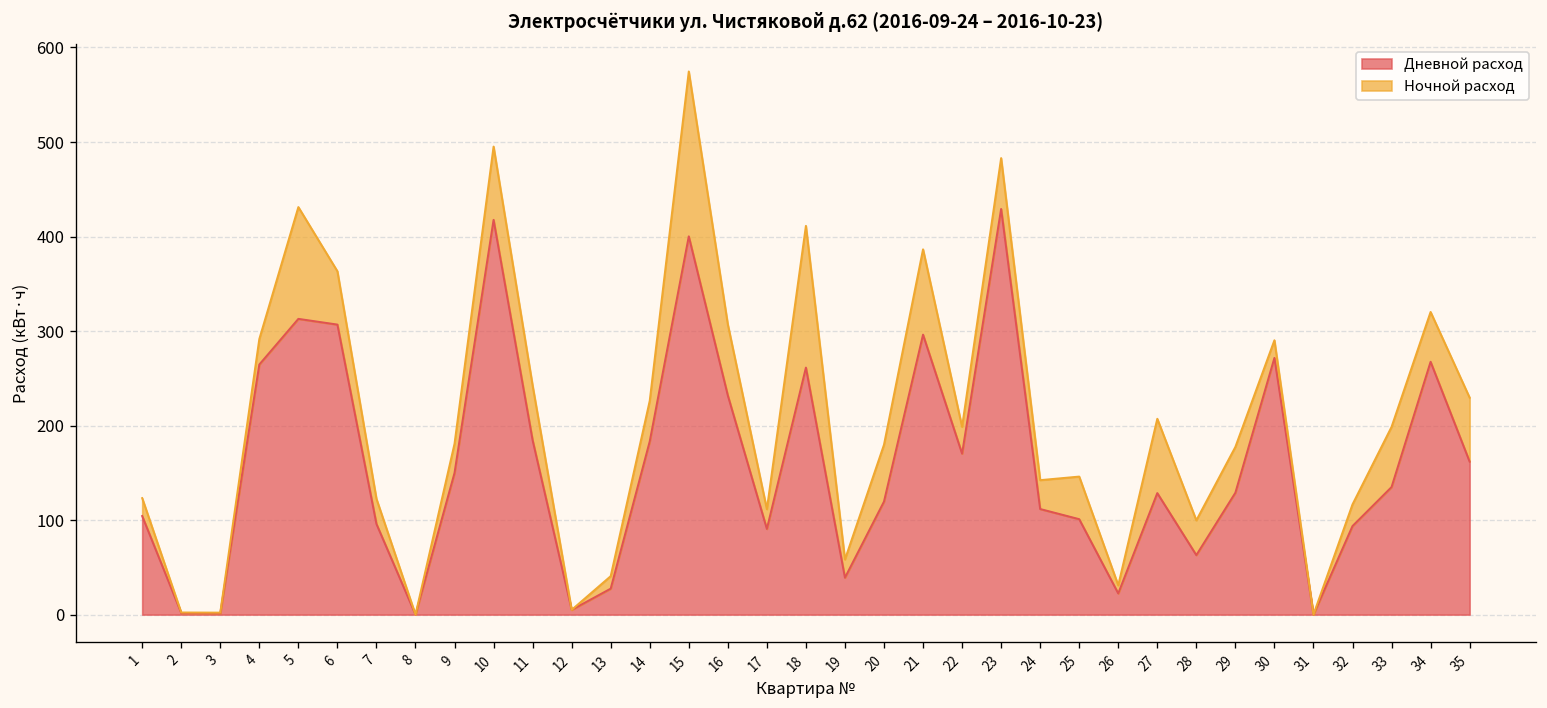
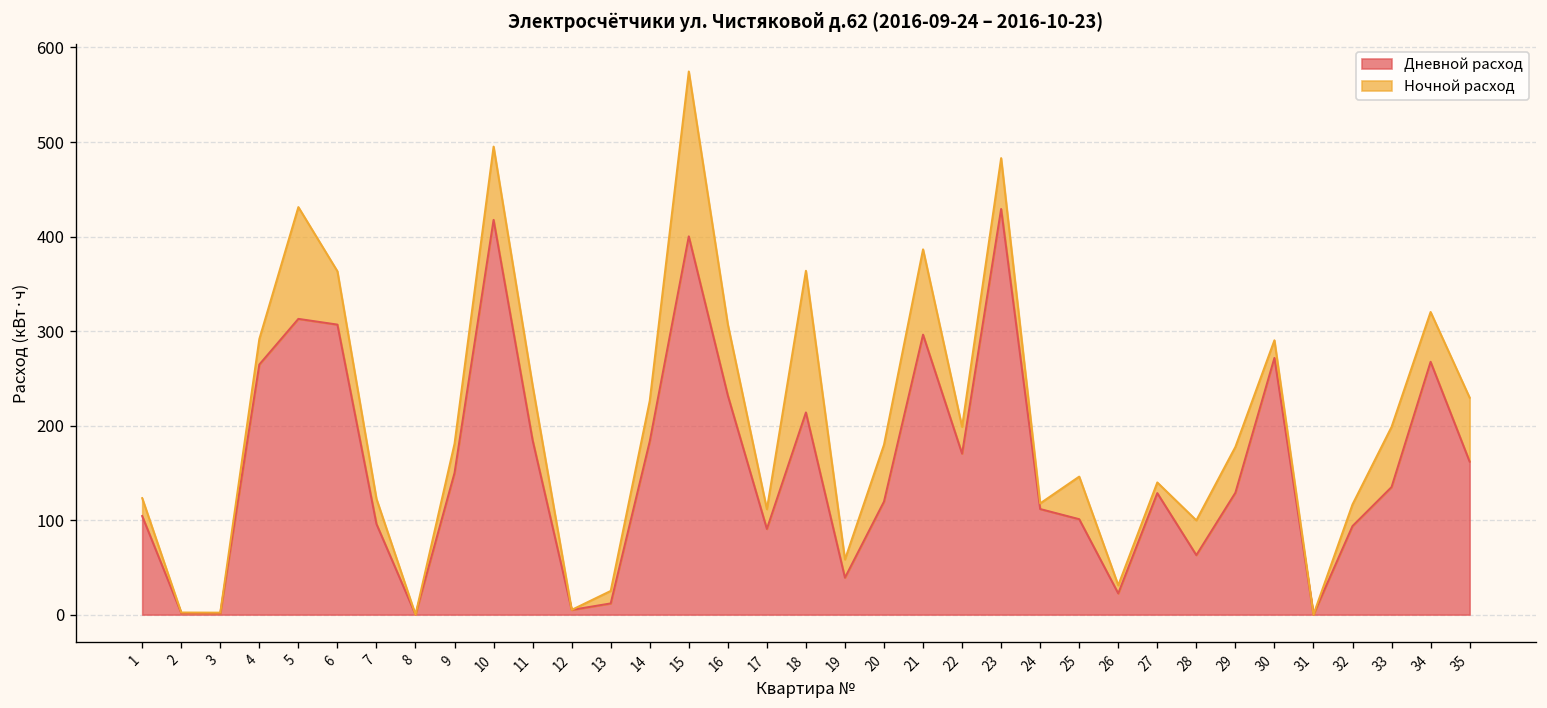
Дневной расход, 13: 30 -> 10
Дневной расход, 18: 260 -> 210
Ночной расход, 24: 30 -> 10
Ночной расход, 27: 80 -> 10
